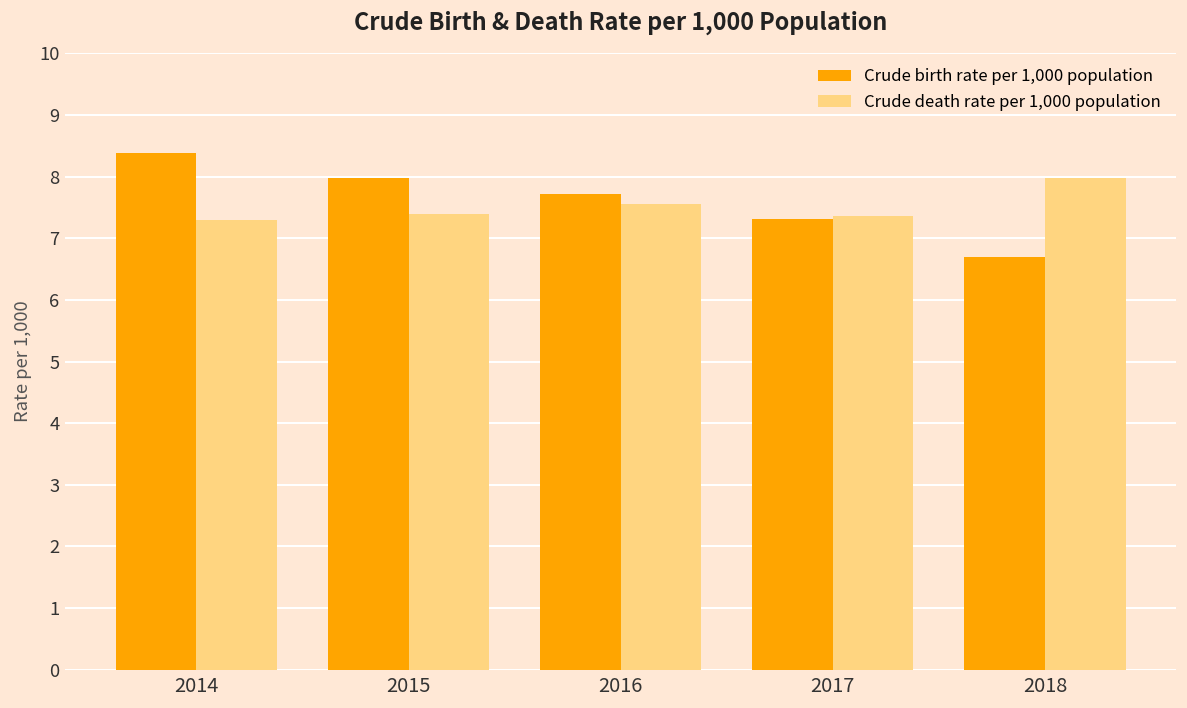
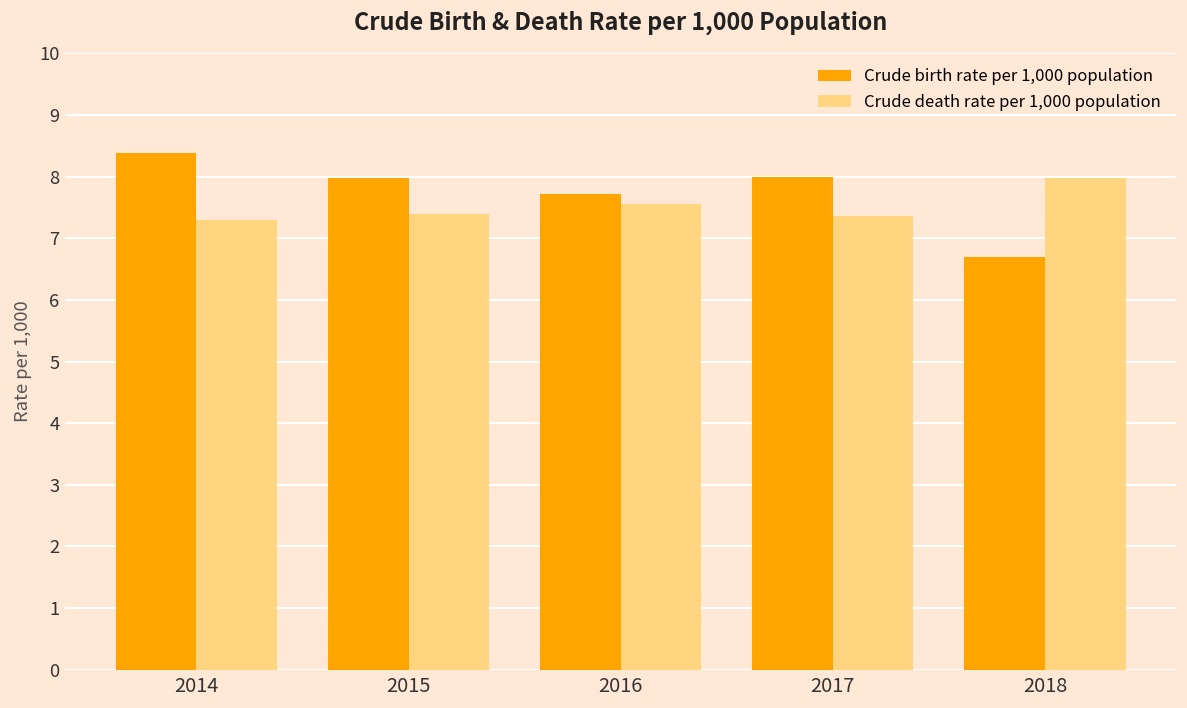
Crude birth rate per 1,000 population, 2017: 7.3 -> 8.0
